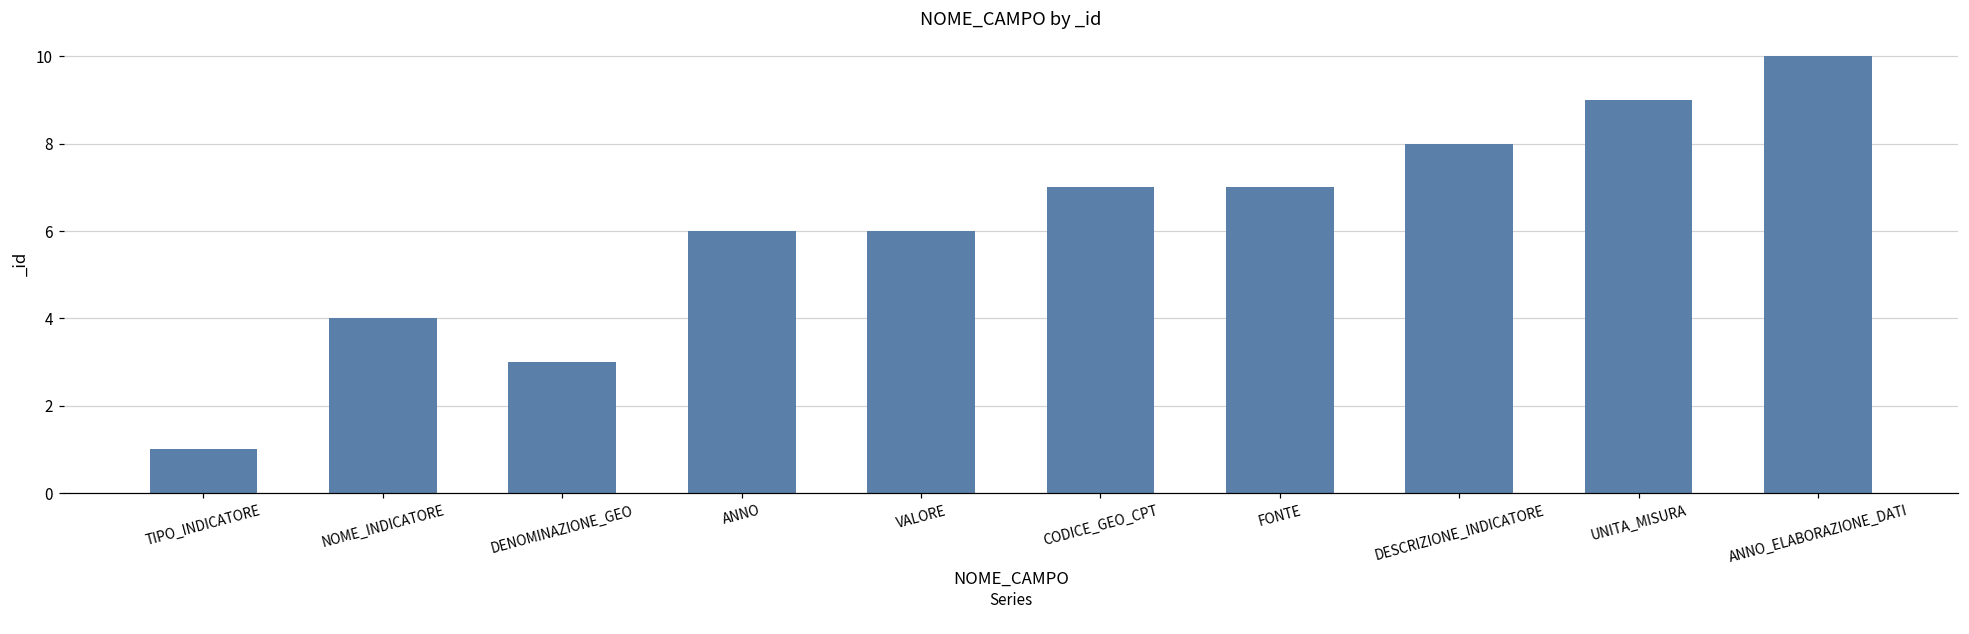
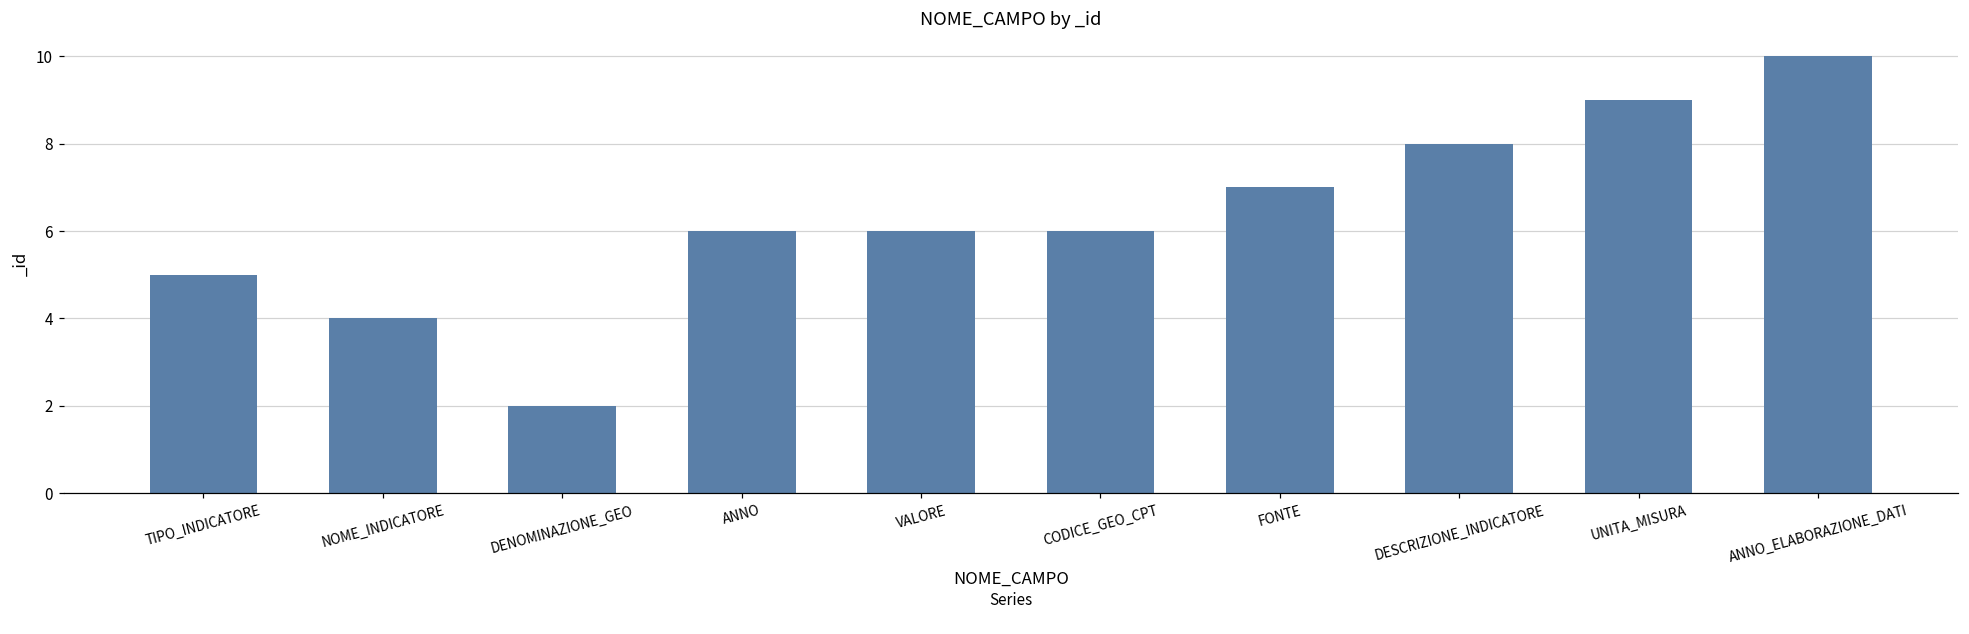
TIPO_INDICATORE: 1 -> 5
DENOMINAZIONE_GEO: 3 -> 2
CODICE_GEO_CPT: 7 -> 6
